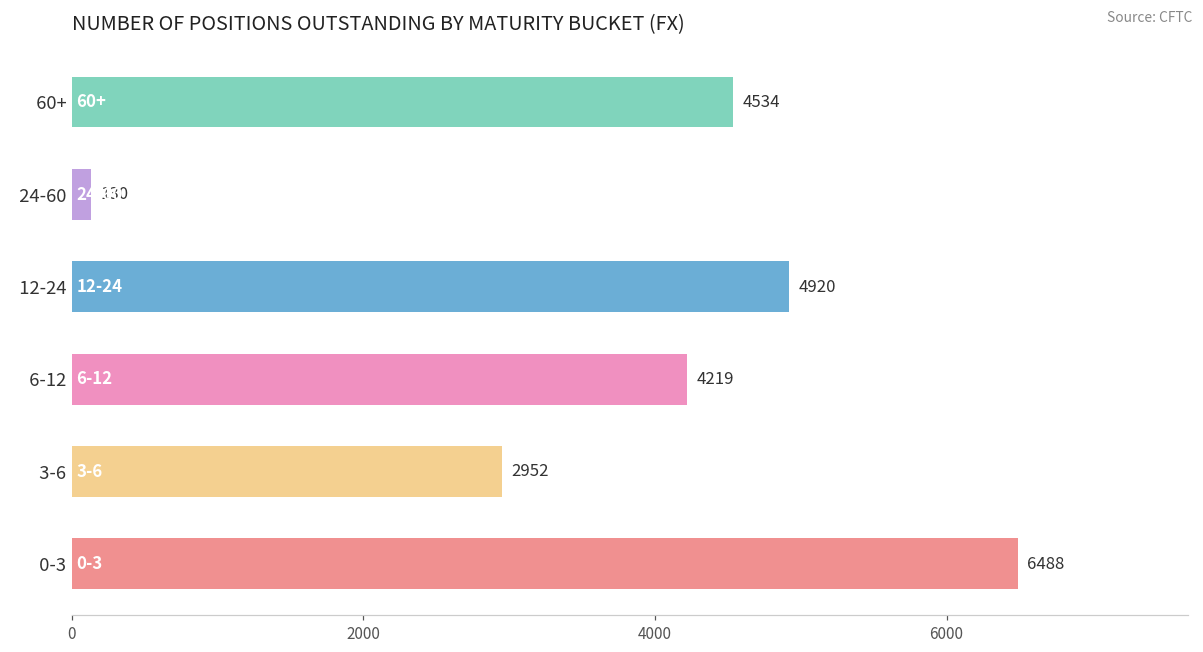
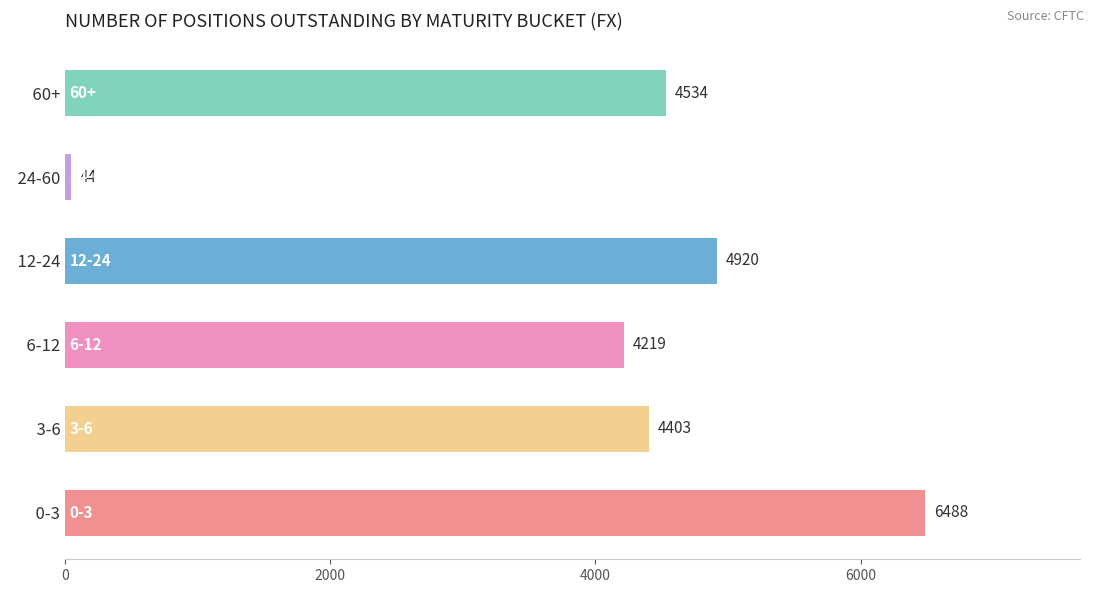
24-60: 130 -> 44
3-6: 2952 -> 4403
